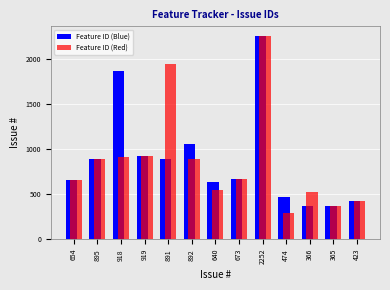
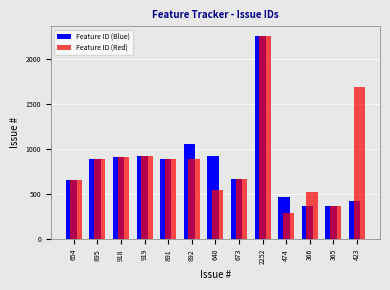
Feature ID (Blue), 918: 1900 -> 900
Feature ID (Red), 891: 1900 -> 900
Feature ID (Blue), 640: 600 -> 900
Feature ID (Red), 423: 400 -> 1700
